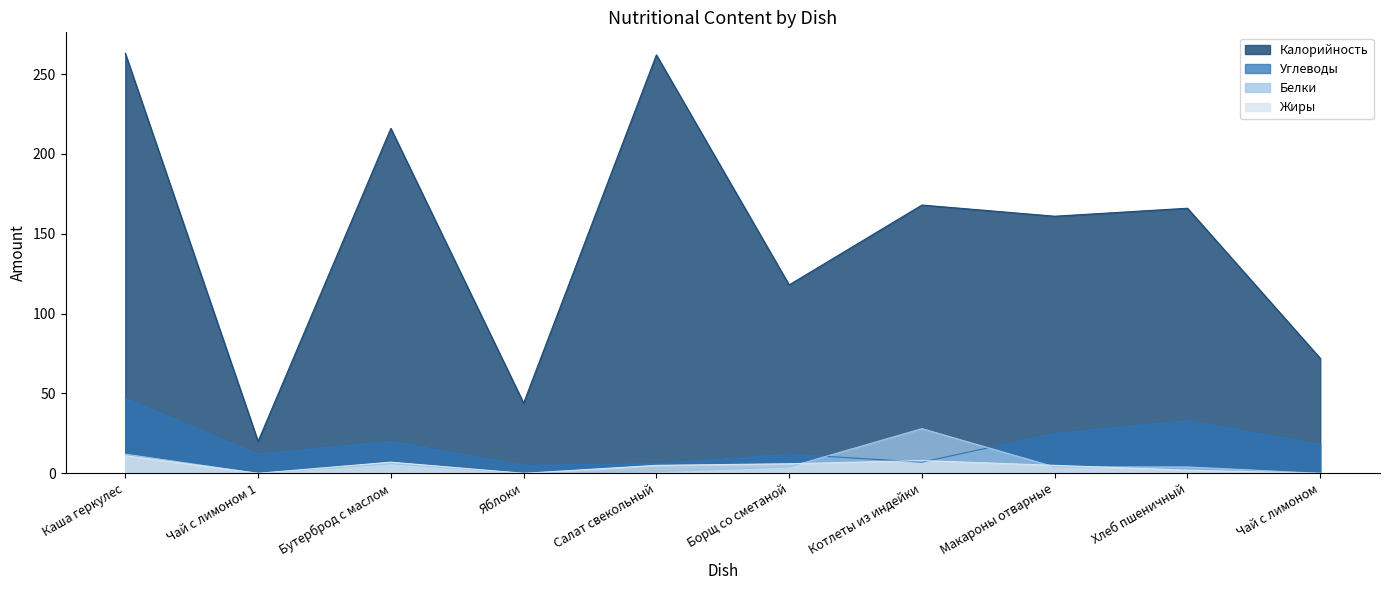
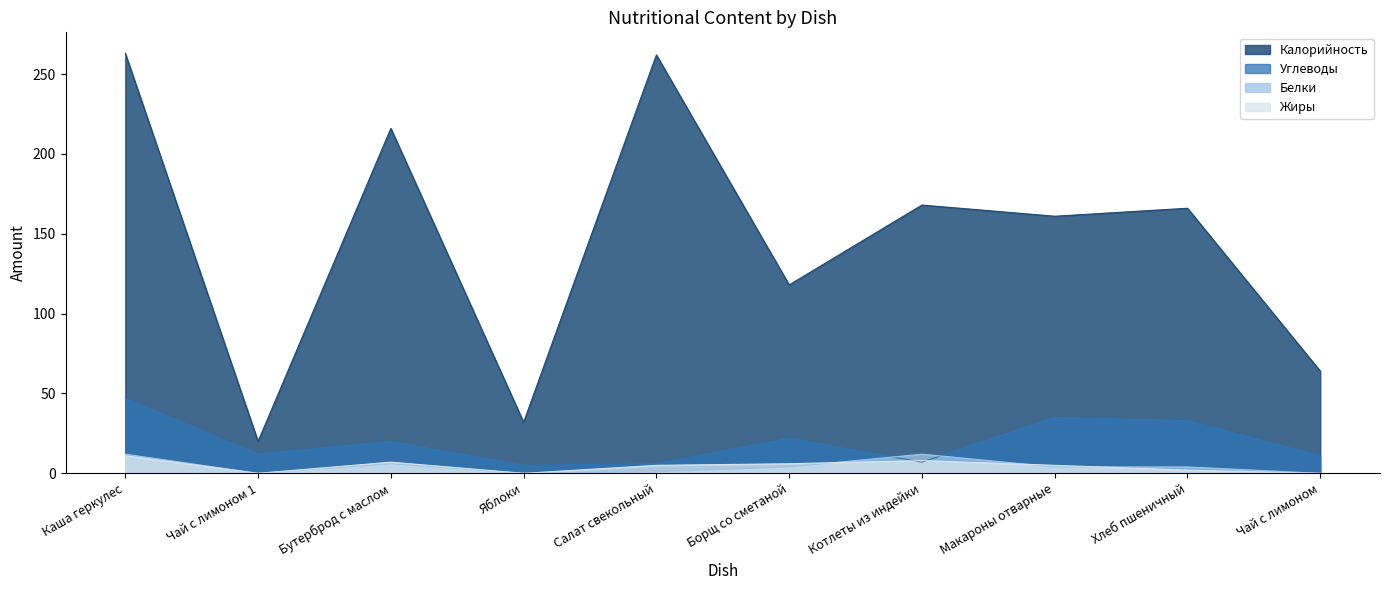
Калорийность, Яблоки: 44 -> 32
Углеводы, Борщ со сметаной: 12 -> 22
Белки, Котлеты из индейки: 28 -> 12
Углеводы, Макароны отварные: 25 -> 35
Калорийность, Чай с лимоном: 72 -> 64
Углеводы, Чай с лимоном: 18 -> 11
